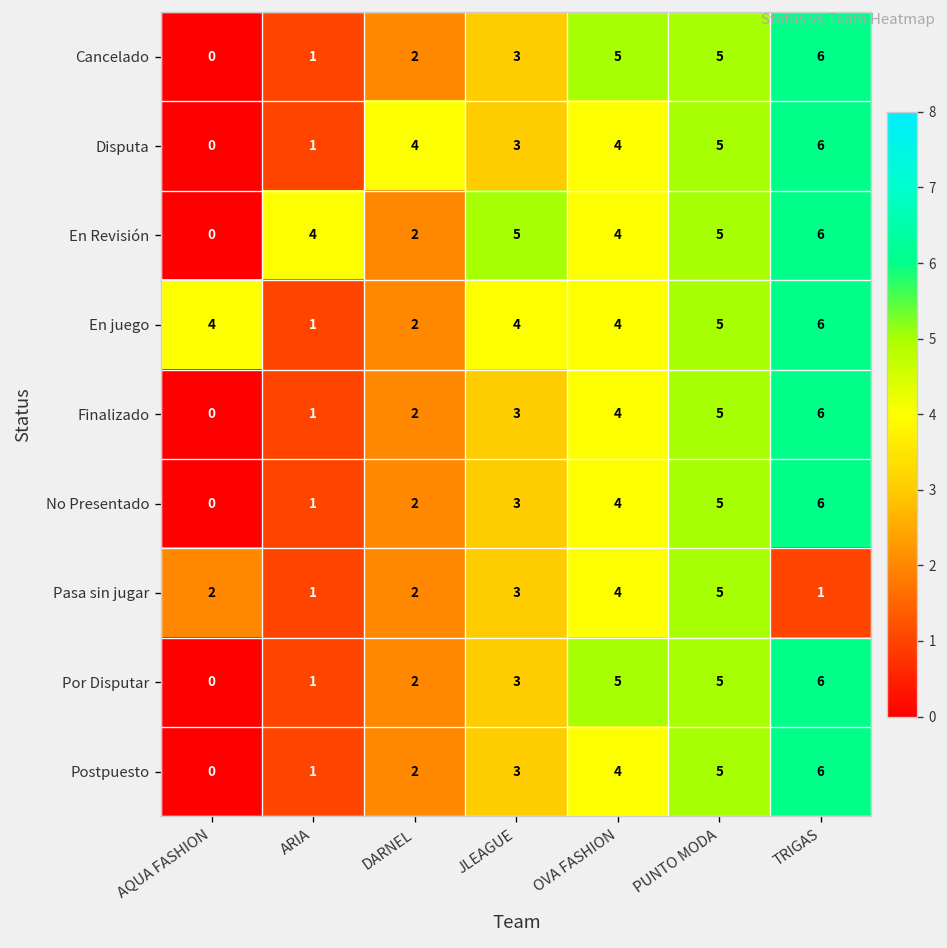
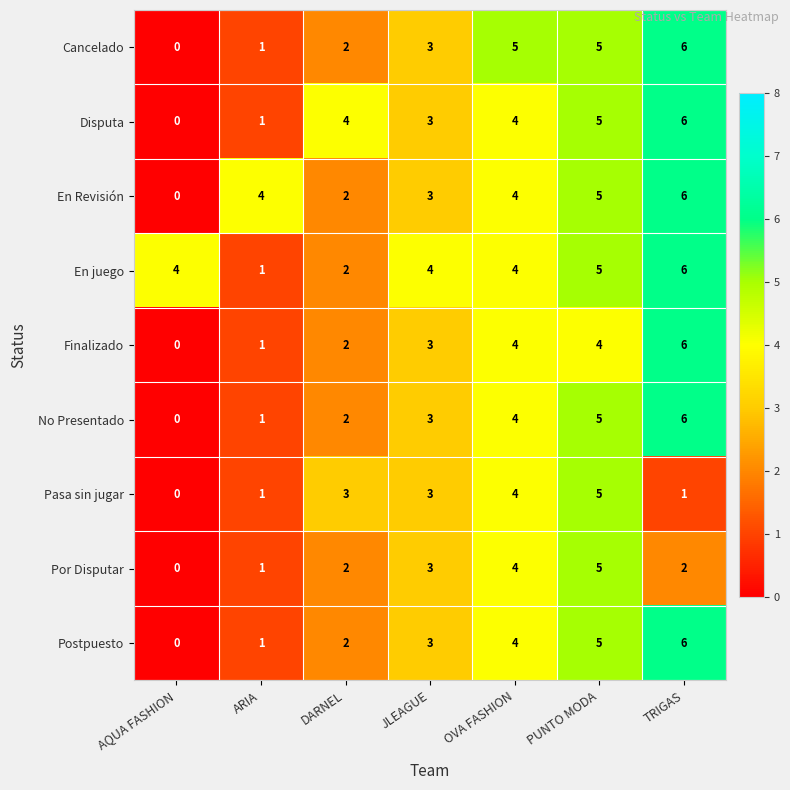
En Revisión, JLEAGUE: 5 -> 3
Finalizado, PUNTO MODA: 5 -> 4
Pasa sin jugar, AQUA FASHION: 2 -> 0
Pasa sin jugar, DARNEL: 2 -> 3
Por Disputar, OVA FASHION: 5 -> 4
Por Disputar, TRIGAS: 6 -> 2
